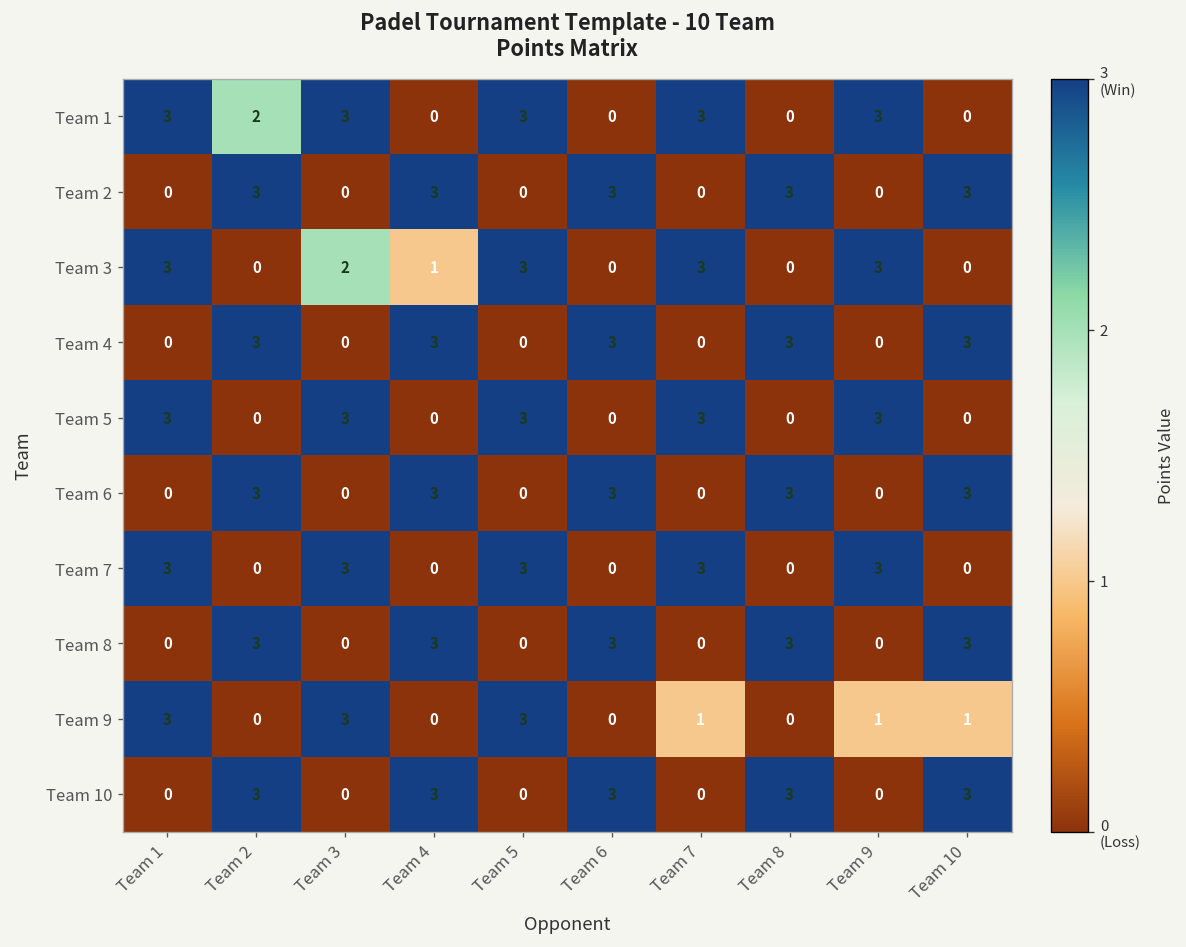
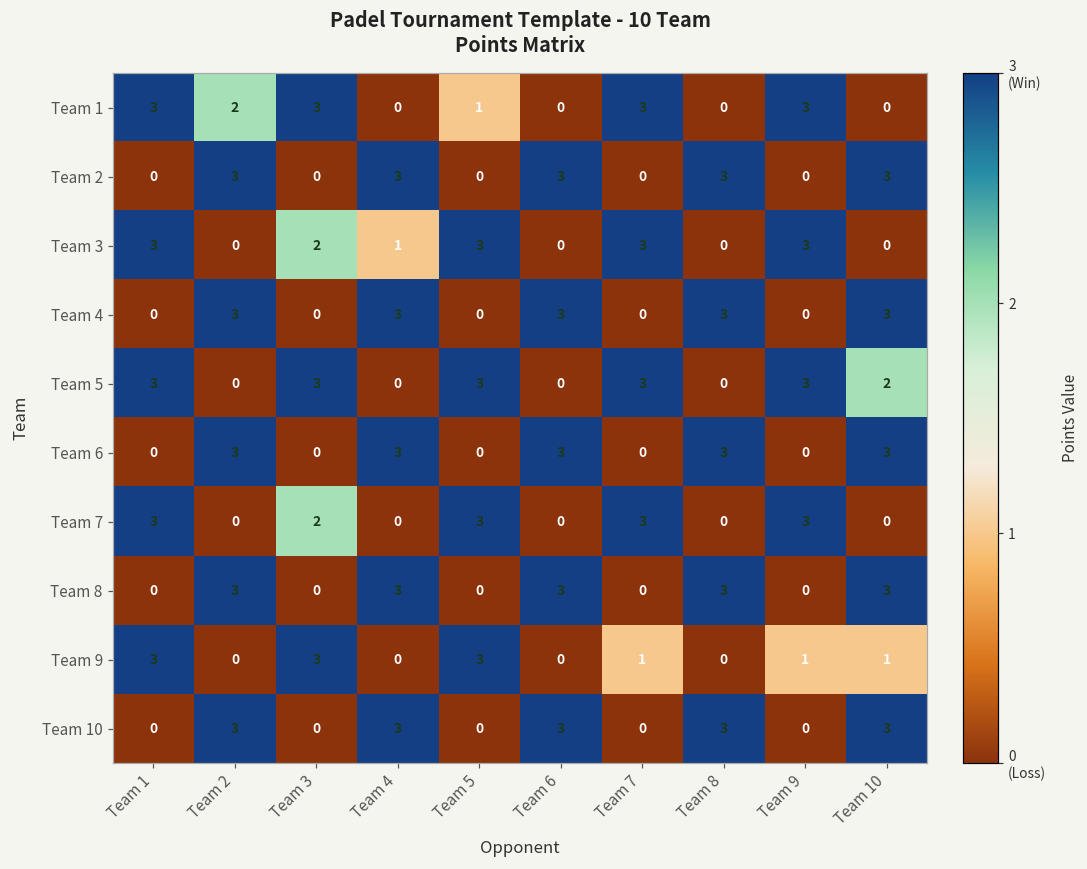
Team 1, Team 5: 3 -> 1
Team 5, Team 10: 0 -> 2
Team 7, Team 3: 3 -> 2
